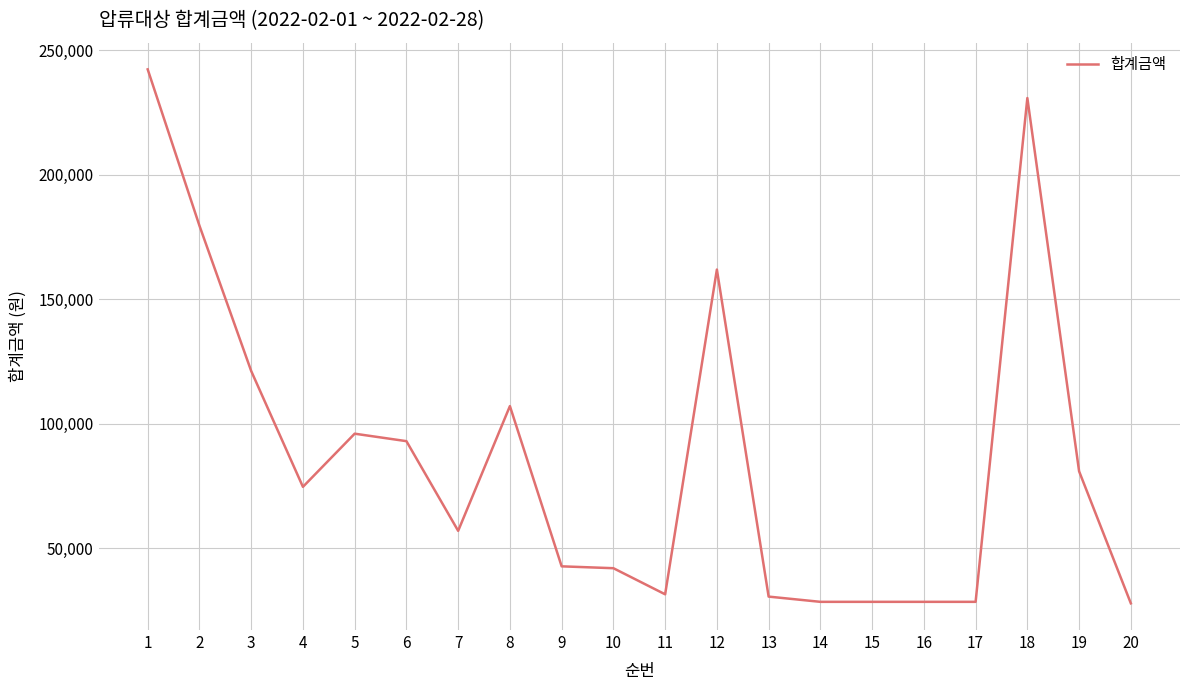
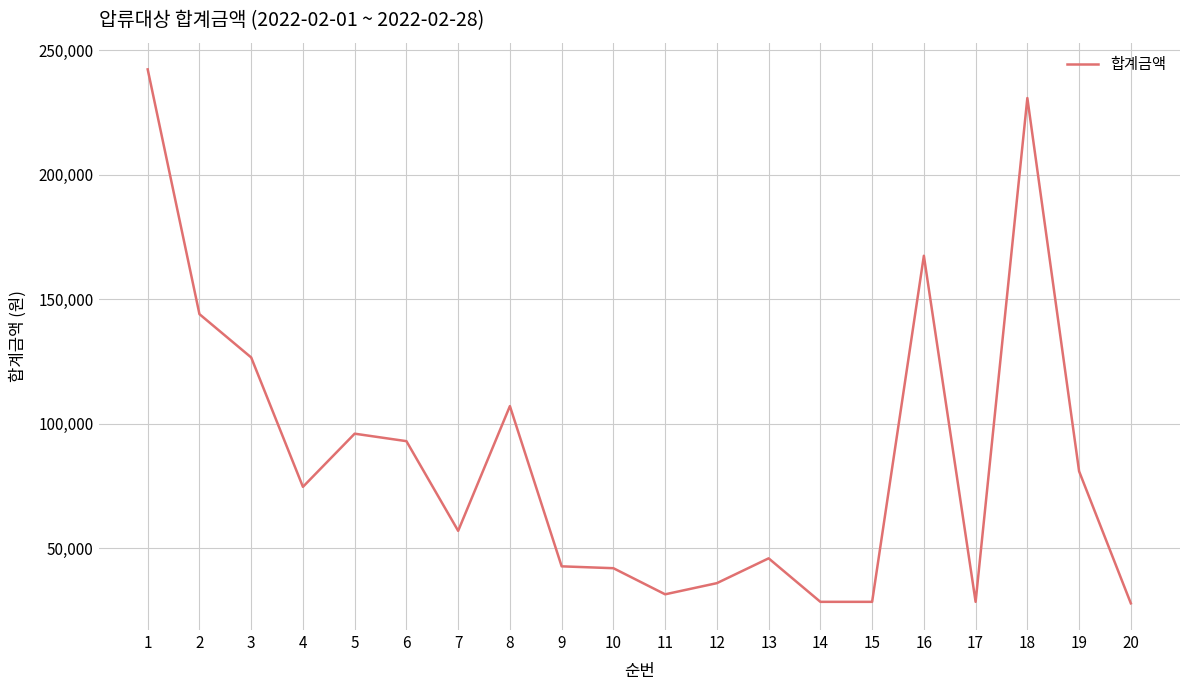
2: 180,000 -> 144,000
3: 121,000 -> 127,000
12: 162,000 -> 36,000
13: 31,000 -> 46,000
16: 29,000 -> 167,000
